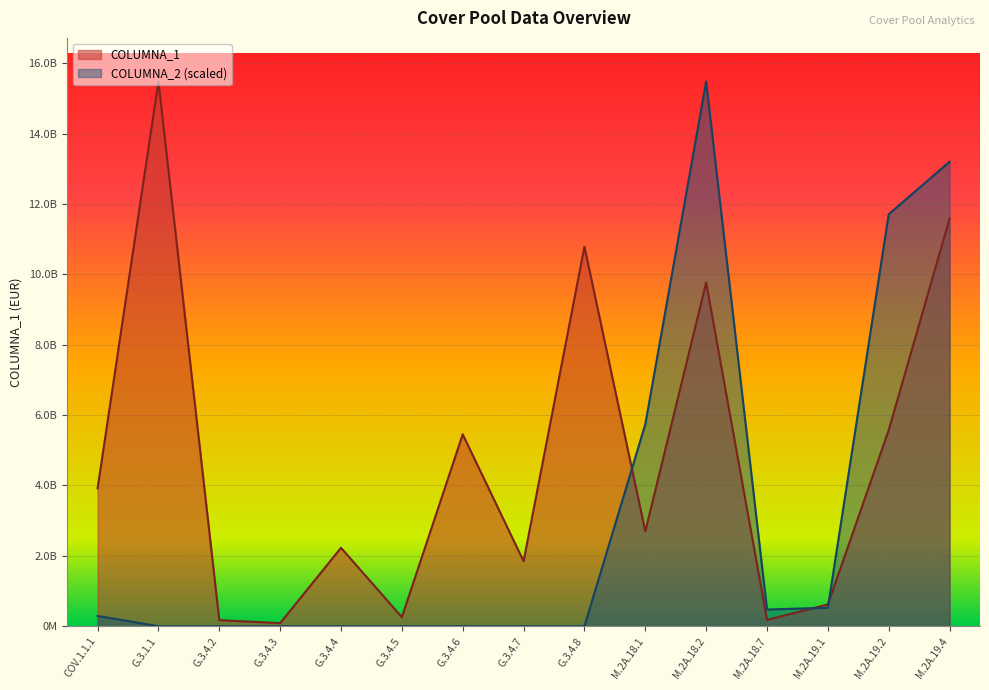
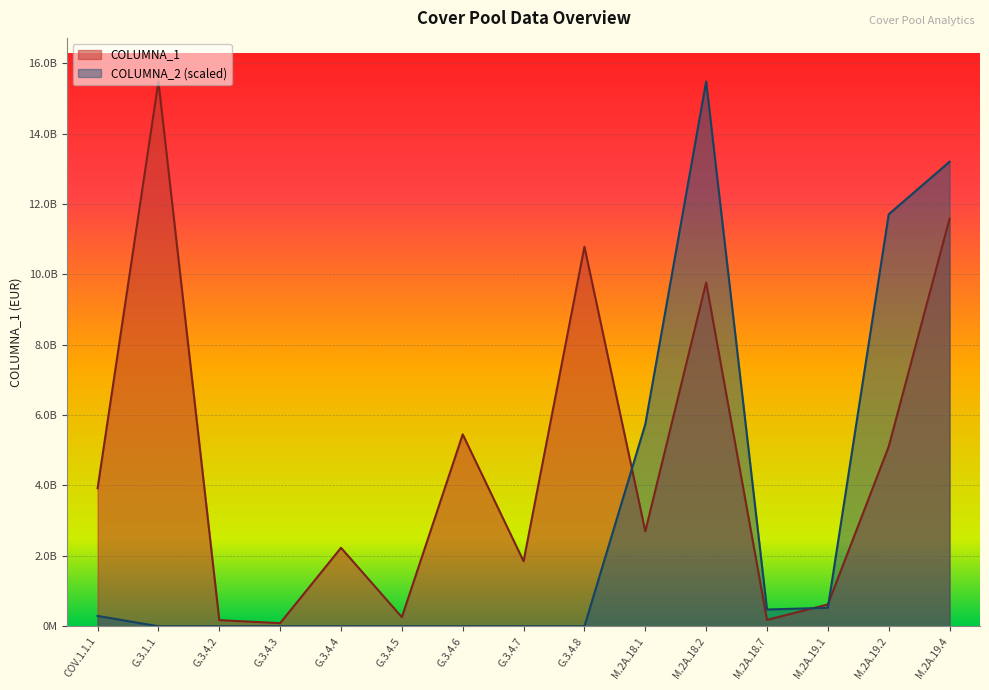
COLUMNA_1, M.2A.19.2: 5600000000 -> 5100000000
